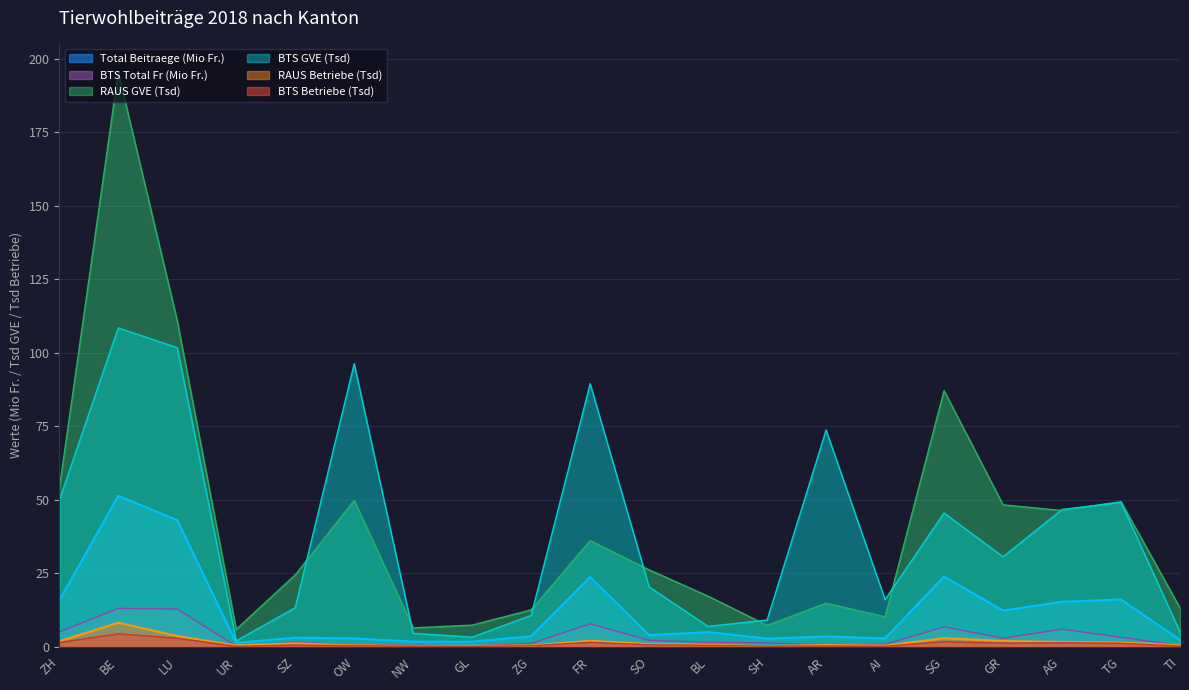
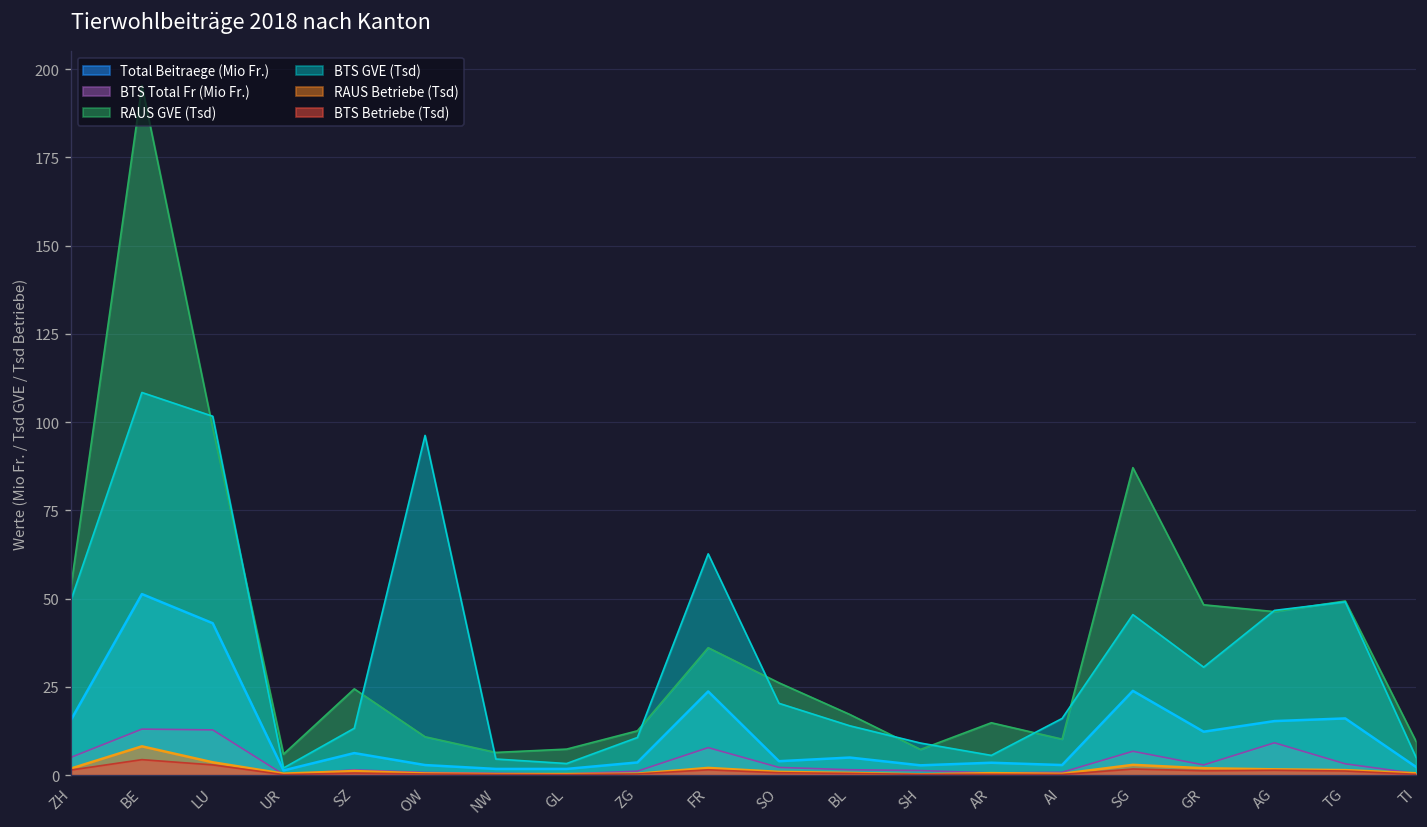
RAUS GVE (Tsd), LU: 111 -> 98
Total Beitraege (Mio Fr.), SZ: 3 -> 6
RAUS GVE (Tsd), OW: 50 -> 11
BTS GVE (Tsd), FR: 89 -> 63
BTS GVE (Tsd), BL: 7 -> 14
BTS GVE (Tsd), AR: 74 -> 6
BTS Total Fr (Mio Fr.), AG: 6 -> 9
RAUS GVE (Tsd), TI: 13 -> 10
